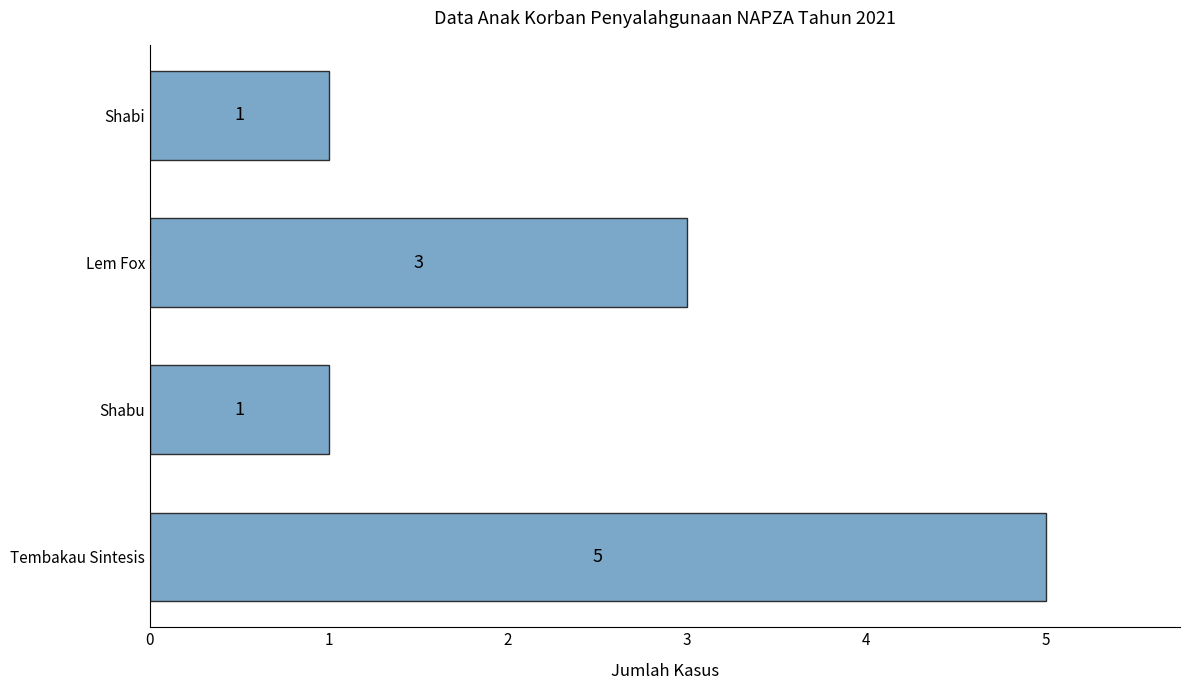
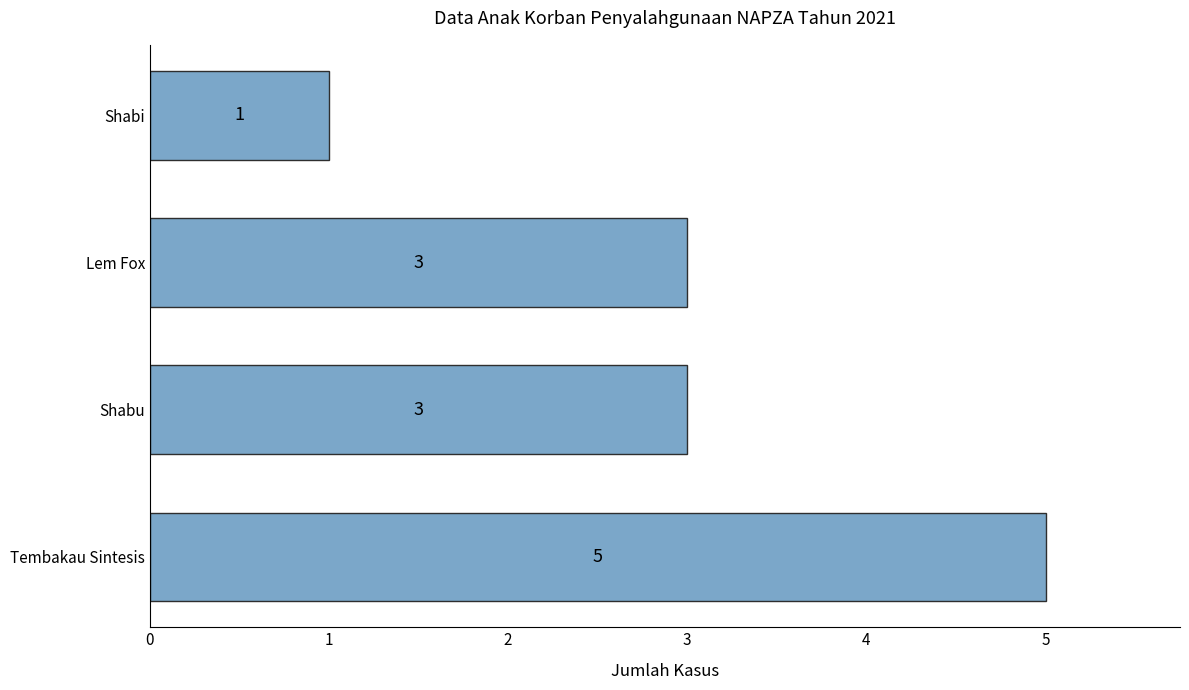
Shabu: 1 -> 3
